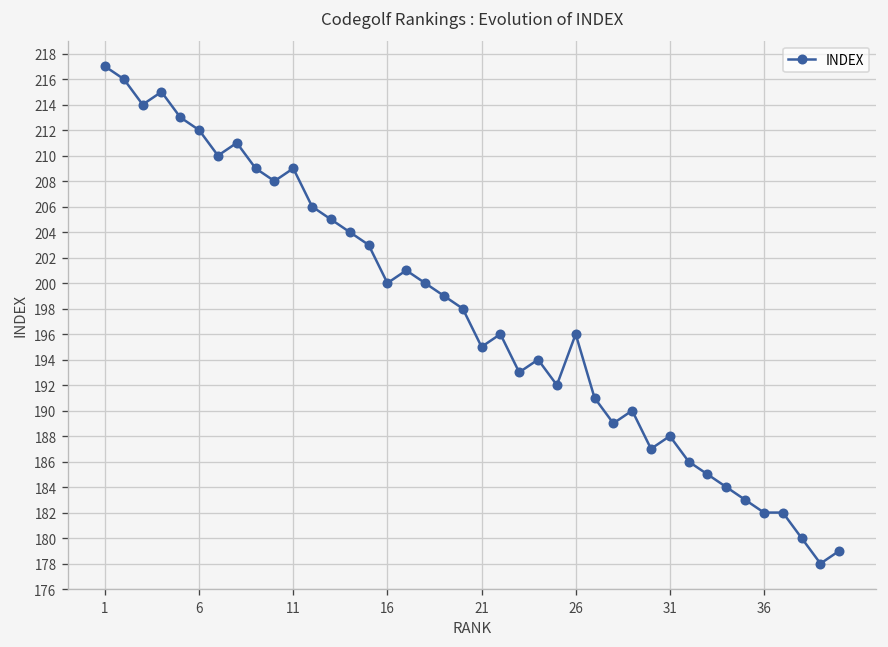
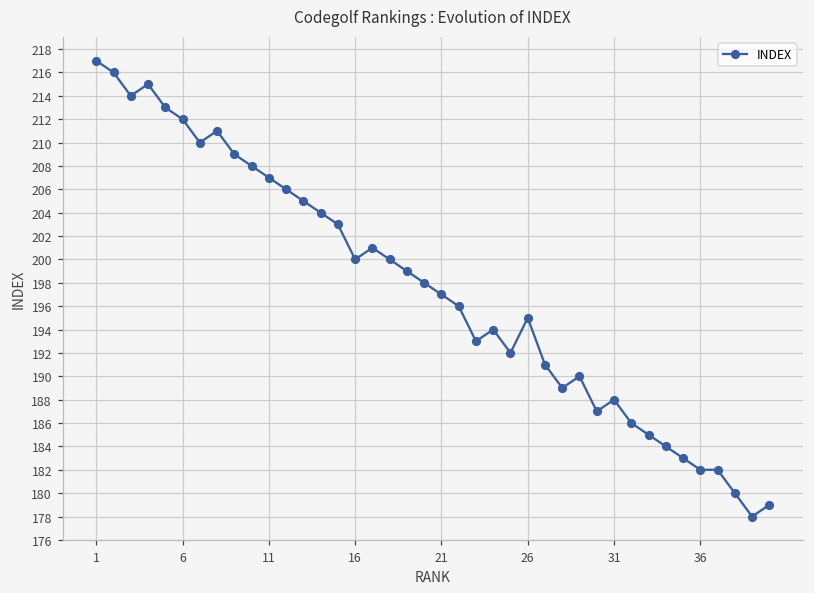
11: 209 -> 207
21: 195 -> 197
26: 196 -> 195
